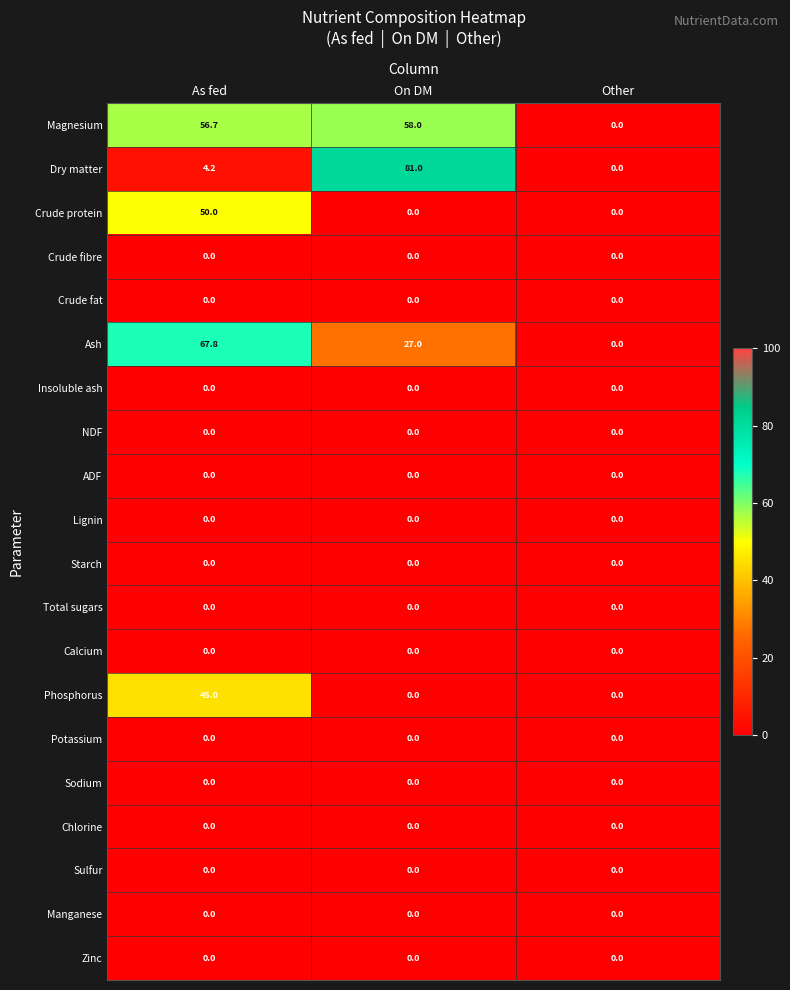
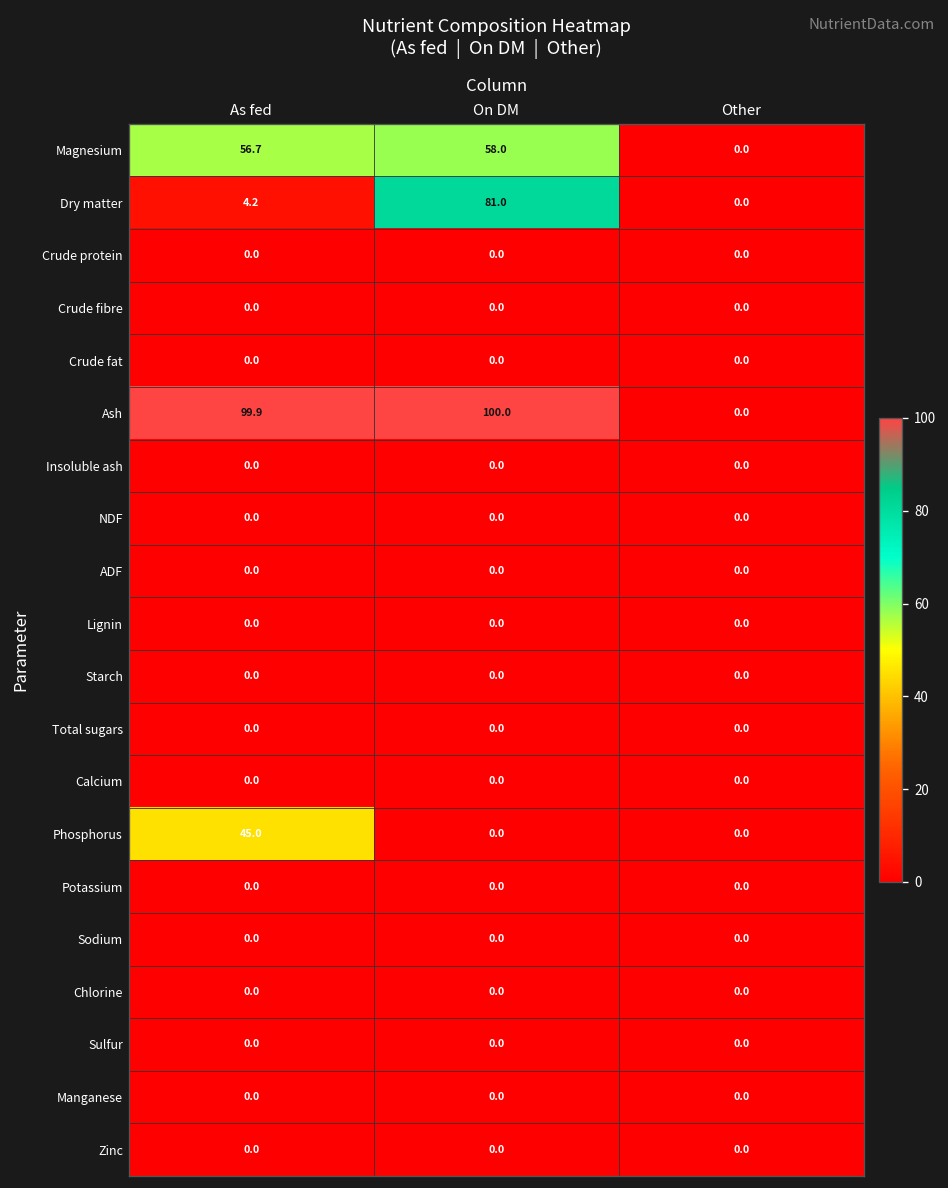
Crude protein, As fed: 50.0 -> 0.0
Ash, As fed: 67.8 -> 99.9
Ash, On DM: 27.0 -> 100.0
